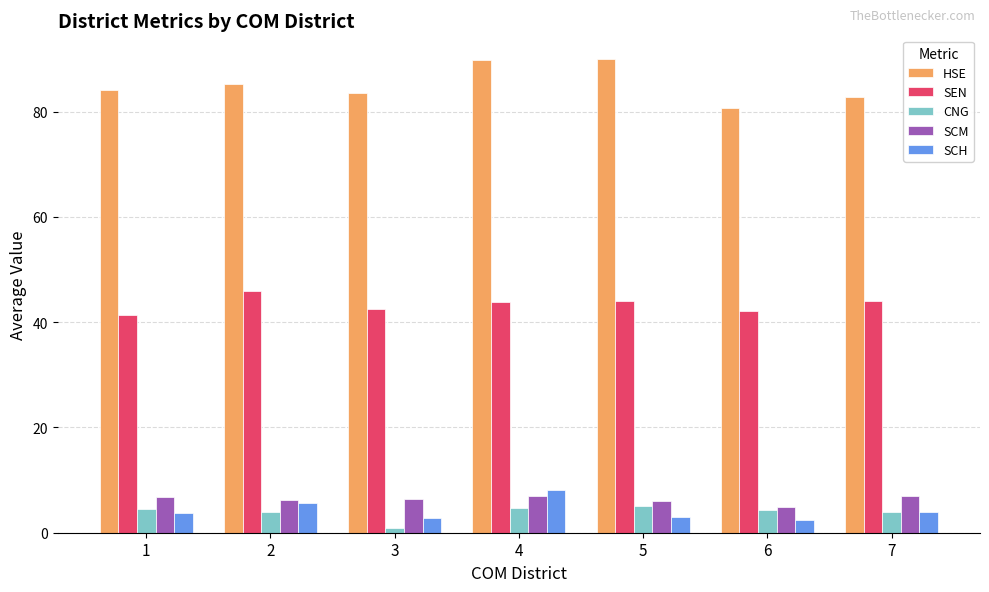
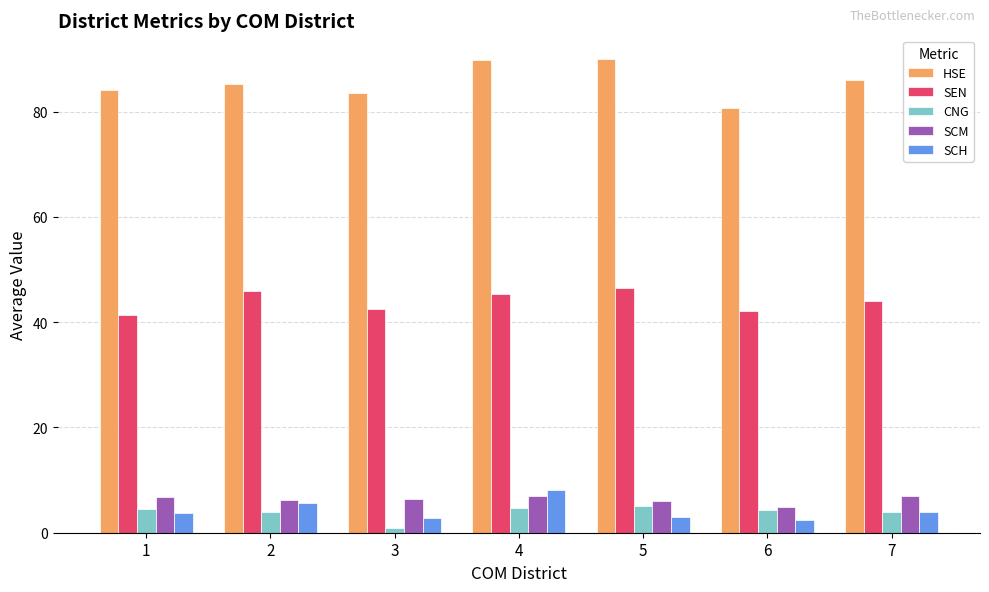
SEN, 4: 44 -> 45
SEN, 5: 44 -> 47
HSE, 7: 83 -> 86
